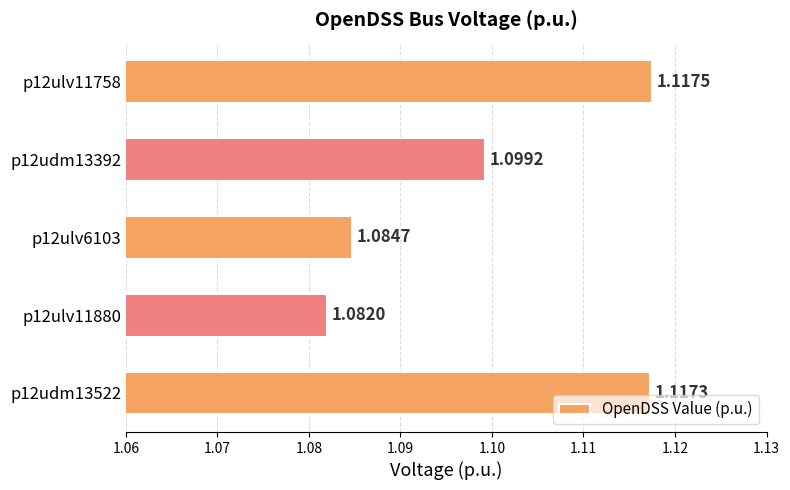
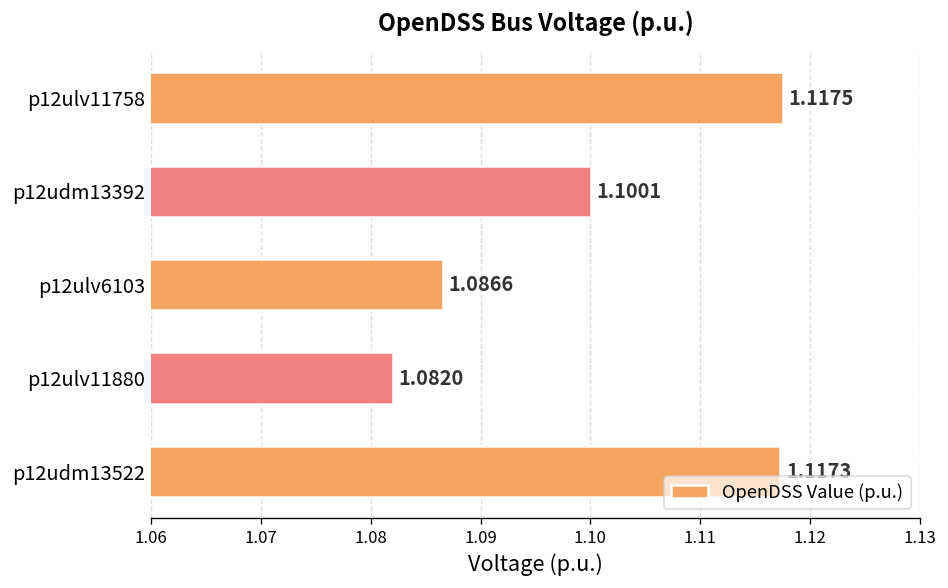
p12udm13392: 1.0992 -> 1.1001
p12ulv6103: 1.0847 -> 1.0866
